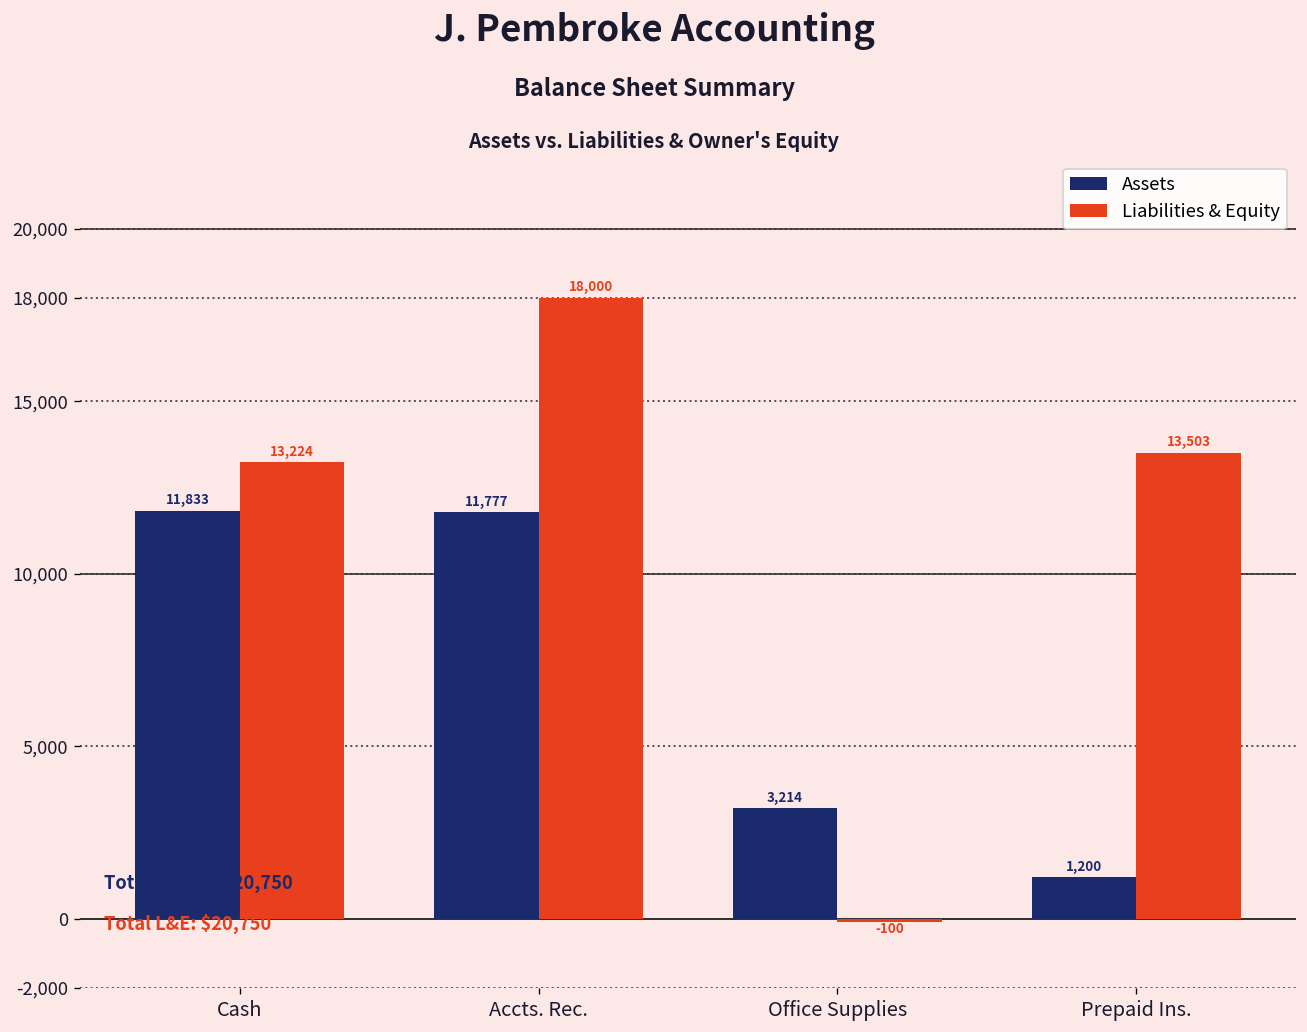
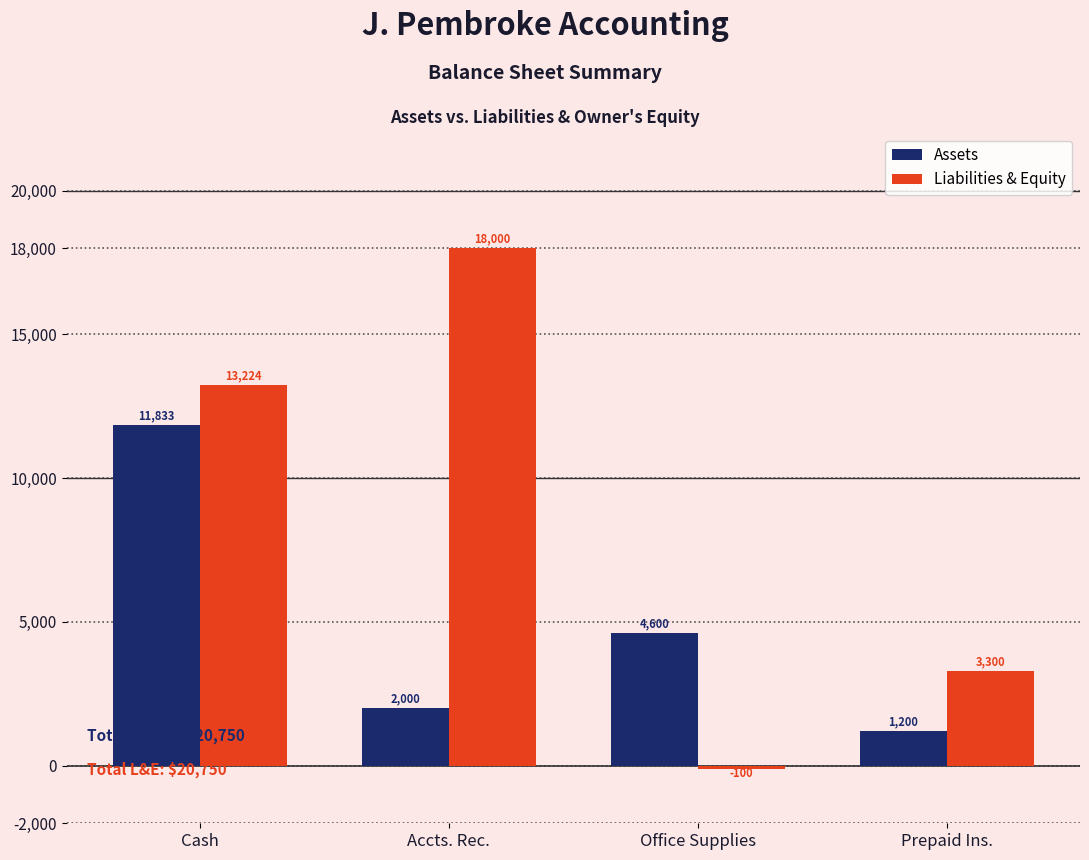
Assets, Accts. Rec.: 11,777 -> 2,000
Assets, Office Supplies: 3,214 -> 4,600
Liabilities & Equity, Prepaid Ins.: 13,503 -> 3,300
